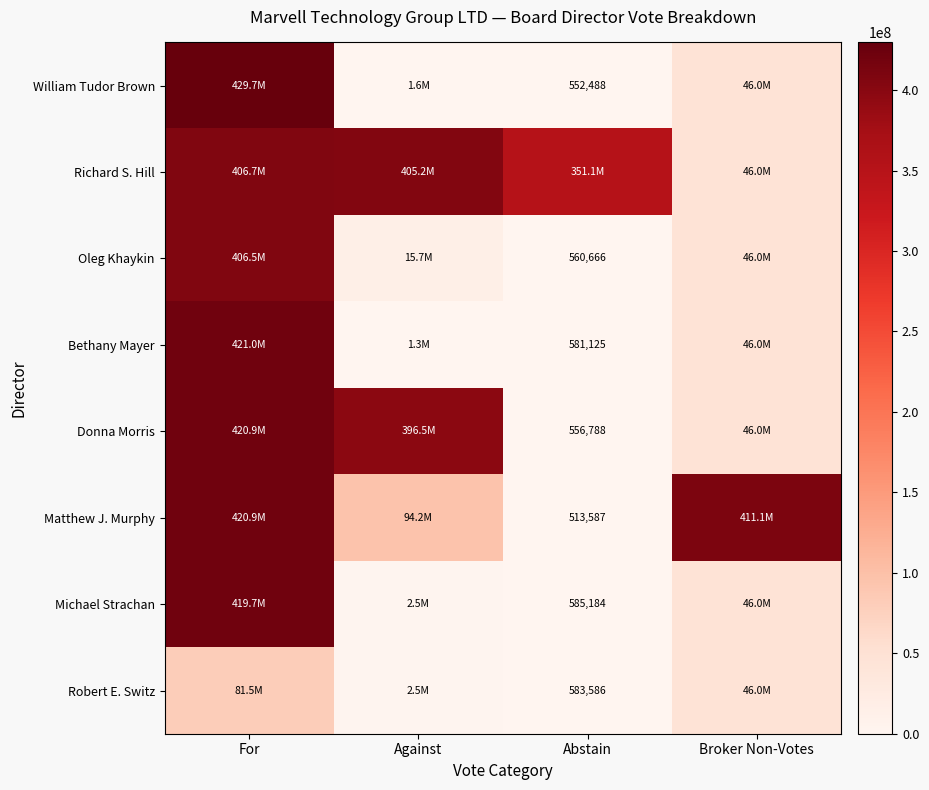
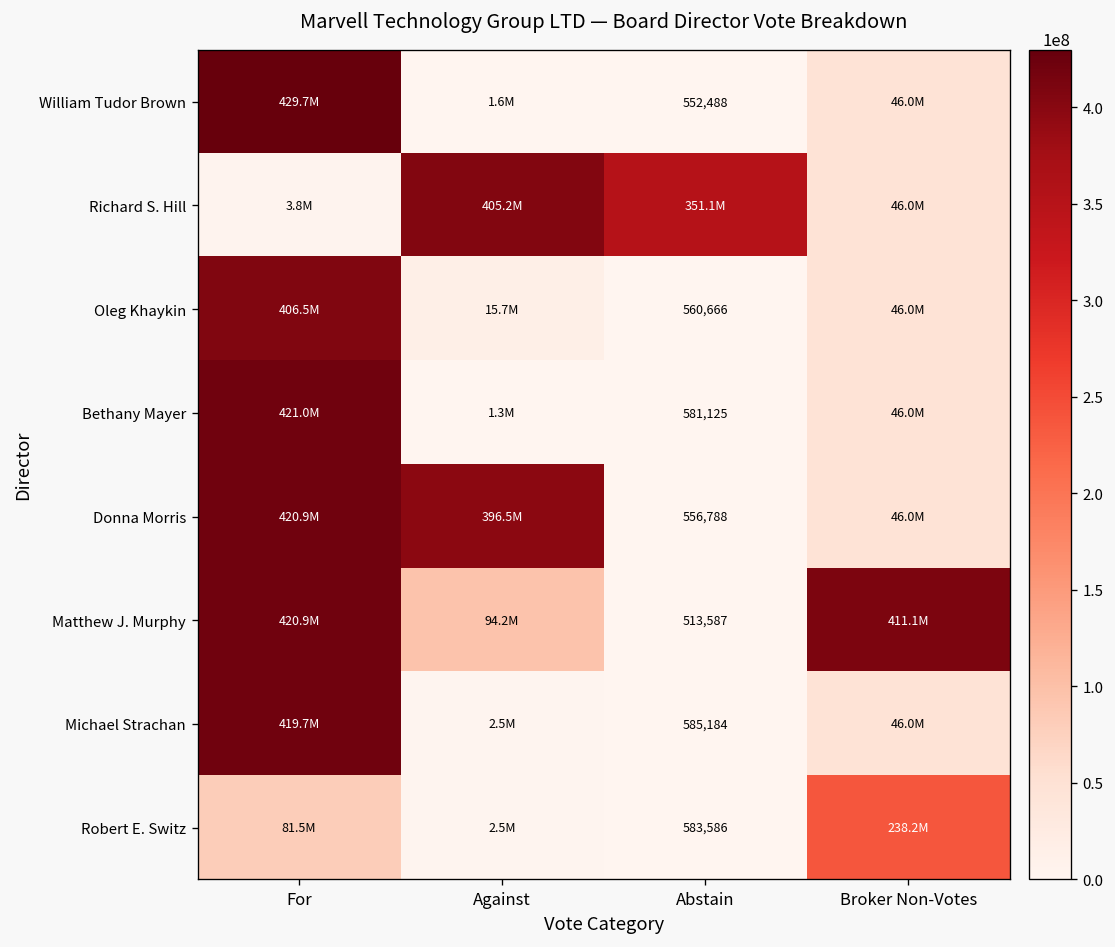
Richard S. Hill, For: 406.7M -> 3.8M
Robert E. Switz, Broker Non-Votes: 46.0M -> 238.2M
